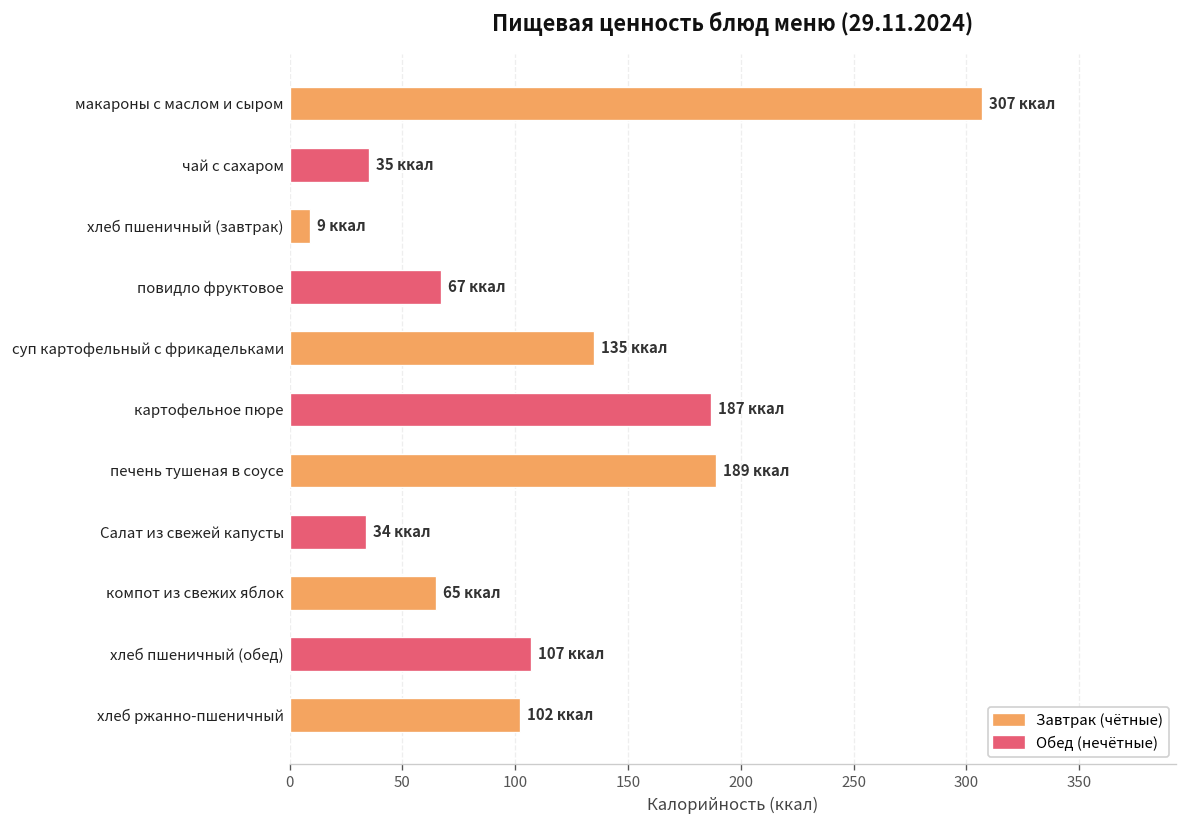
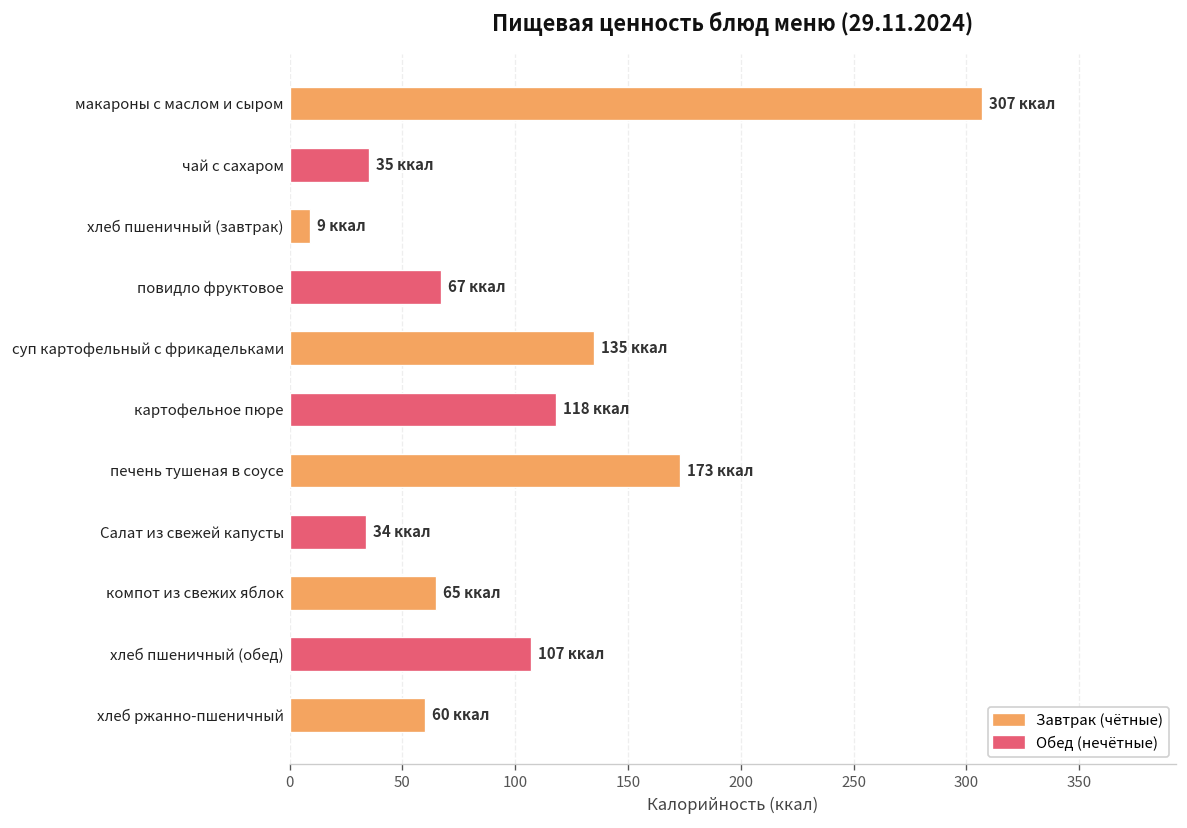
картофельное пюре: 187 -> 118
печень тушеная в соусе: 189 -> 173
хлеб ржанно-пшеничный: 102 -> 60
